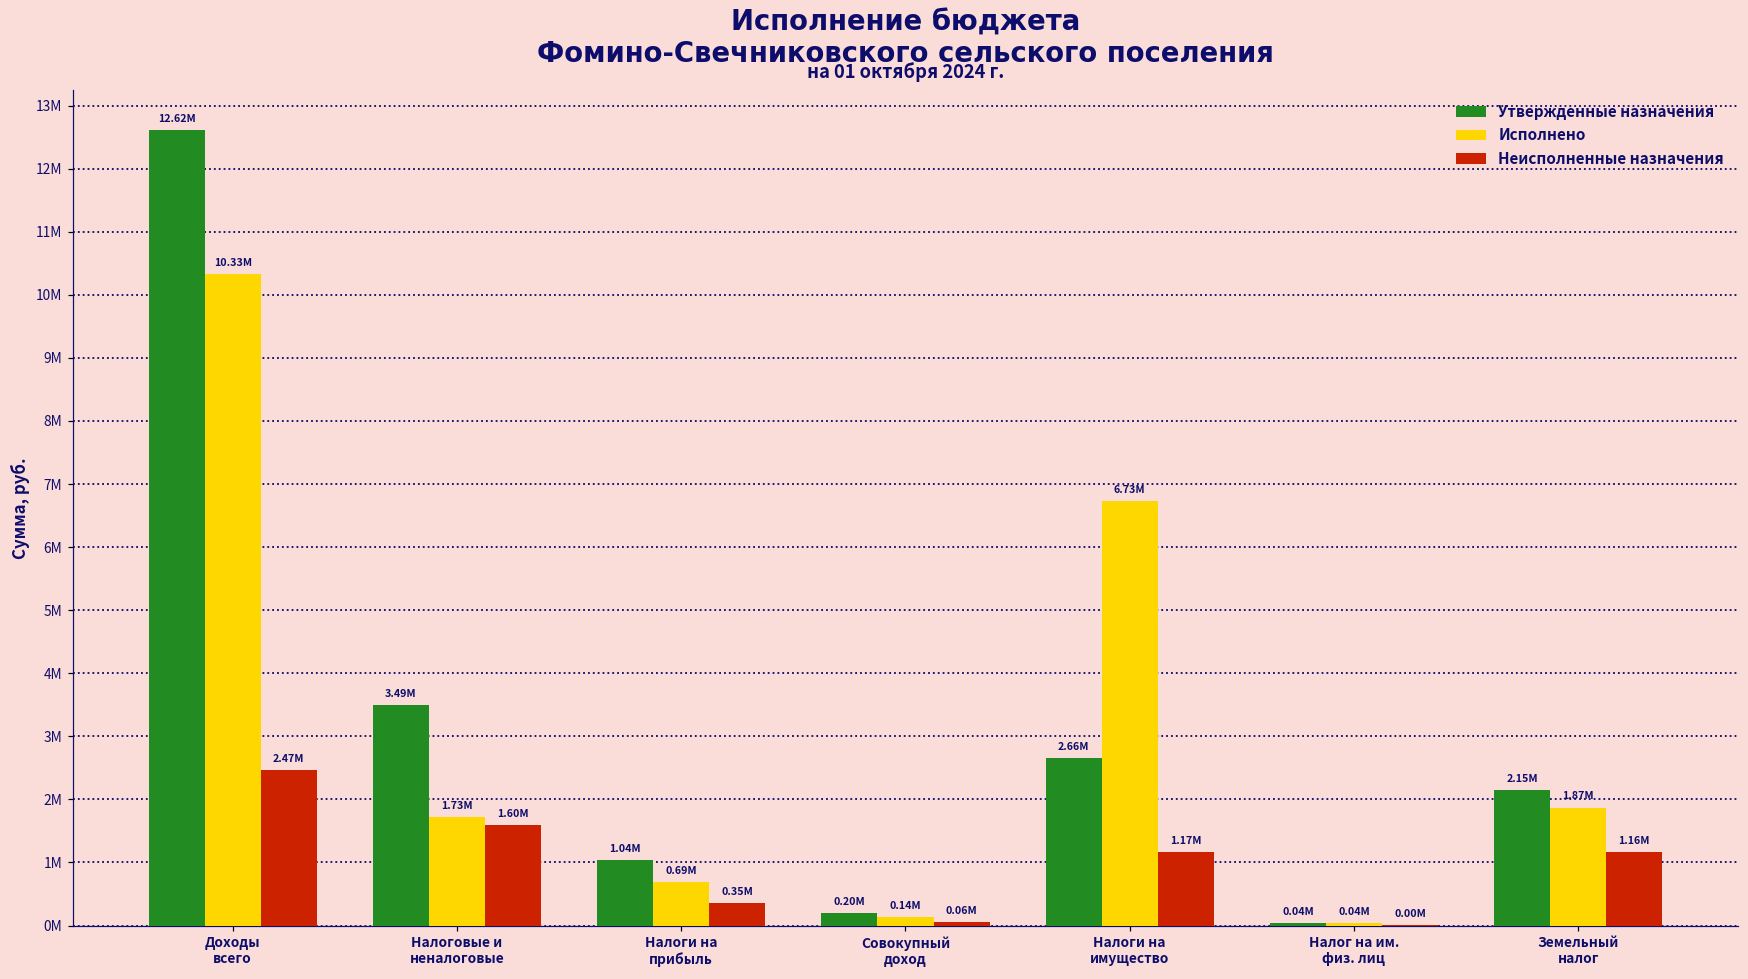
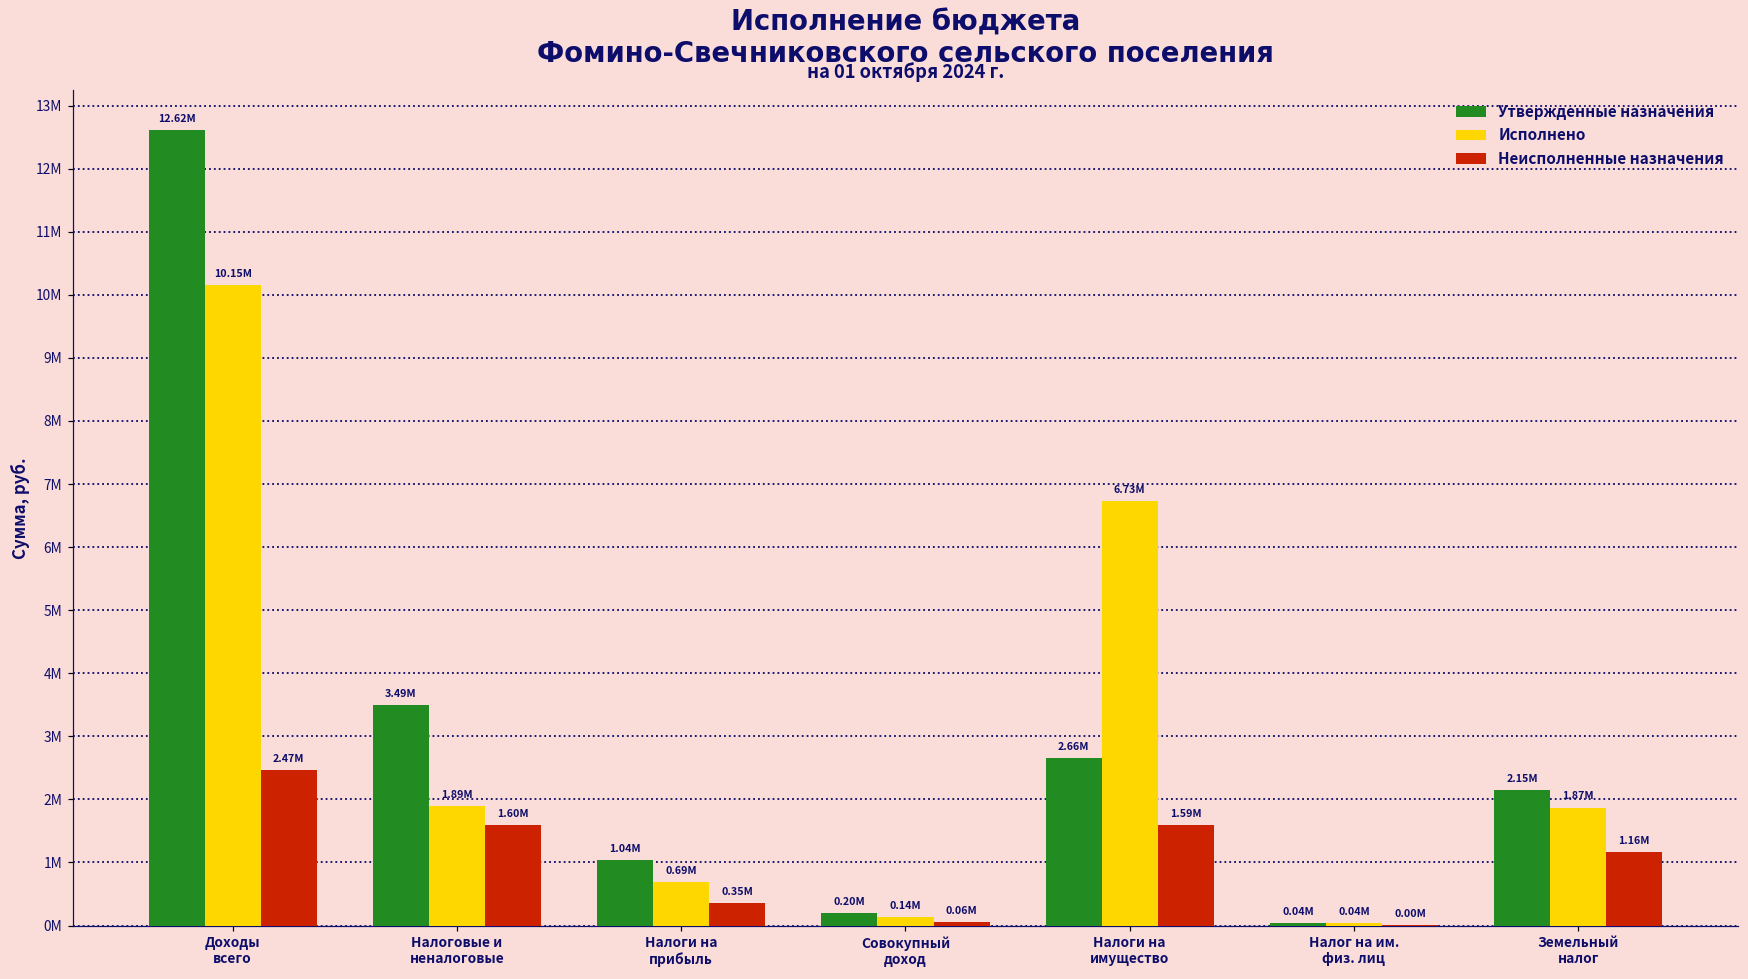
Исполнено, Доходы всего: 10.33M -> 10.15M
Исполнено, Налоговые и неналоговые: 1.73M -> 1.89M
Неисполненные назначения, Налоги на имущество: 1.17M -> 1.59M
